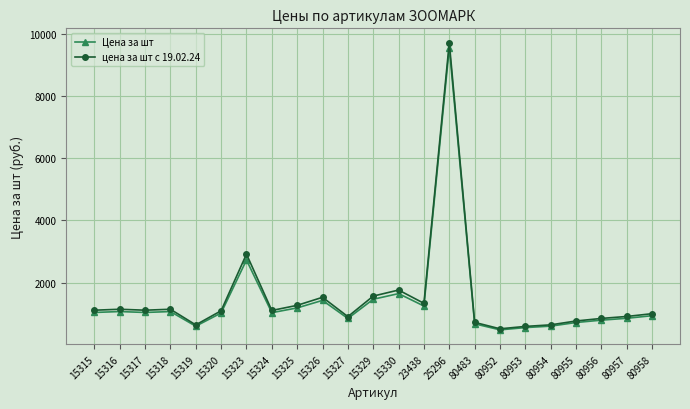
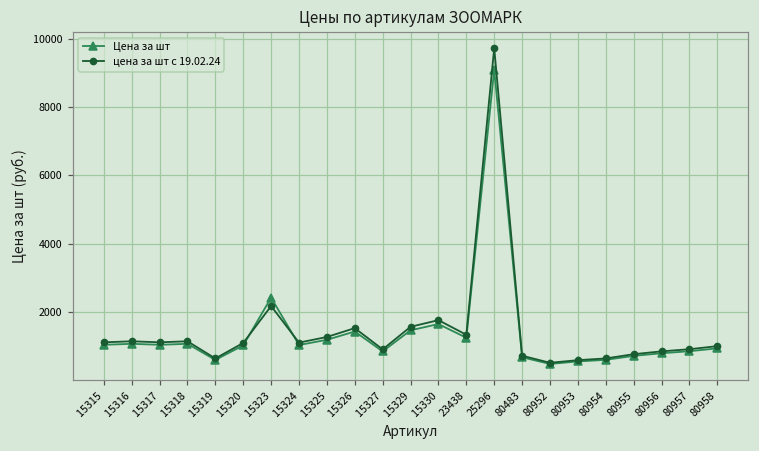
Цена за шт, 15323: 2700 -> 2400
цена за шт с 19.02.24, 15323: 2900 -> 2200
Цена за шт, 25296: 9600 -> 9100
